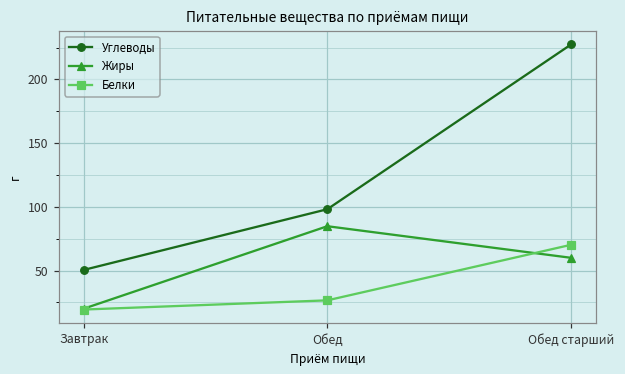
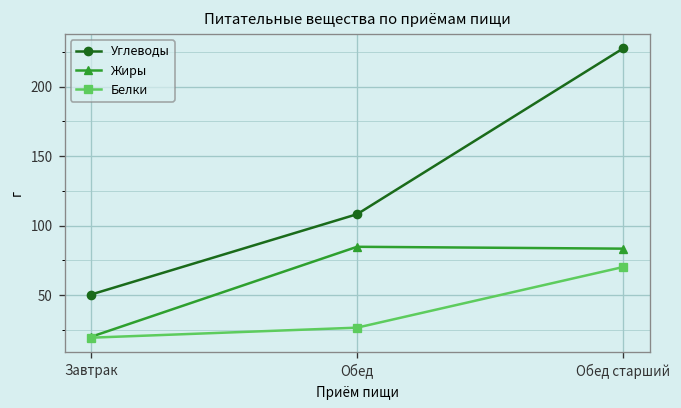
Углеводы, Обед: 98 -> 108
Жиры, Обед старший: 60 -> 83
